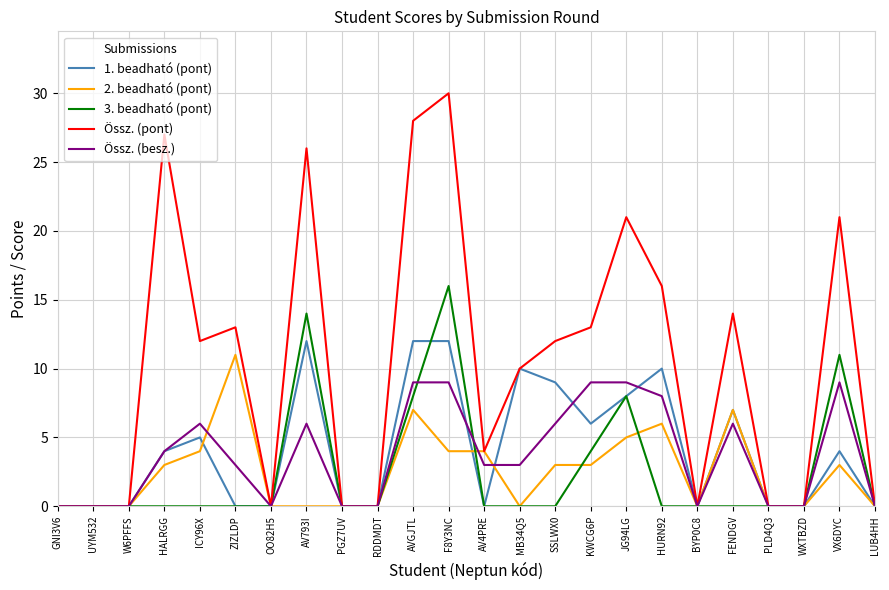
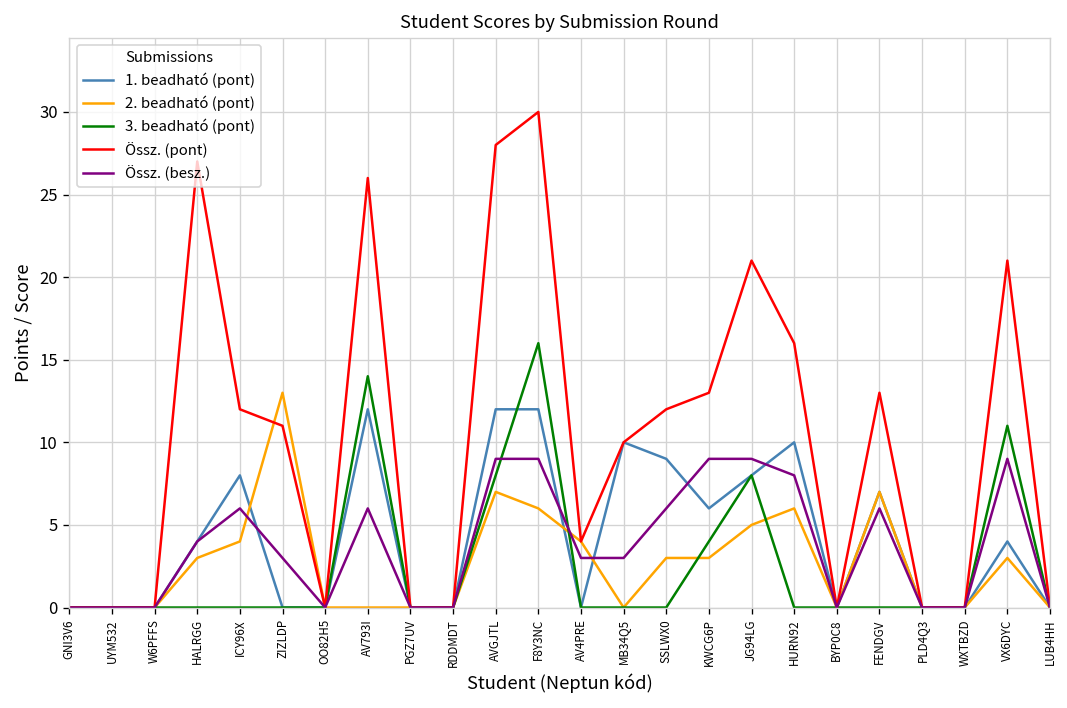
1. beadható (pont), ICY96X: 5 -> 8
2. beadható (pont), ZIZLDP: 11 -> 13
Össz. (pont), ZIZLDP: 13 -> 11
2. beadható (pont), F8Y3NC: 4 -> 6
Össz. (pont), FENDGV: 14 -> 13
